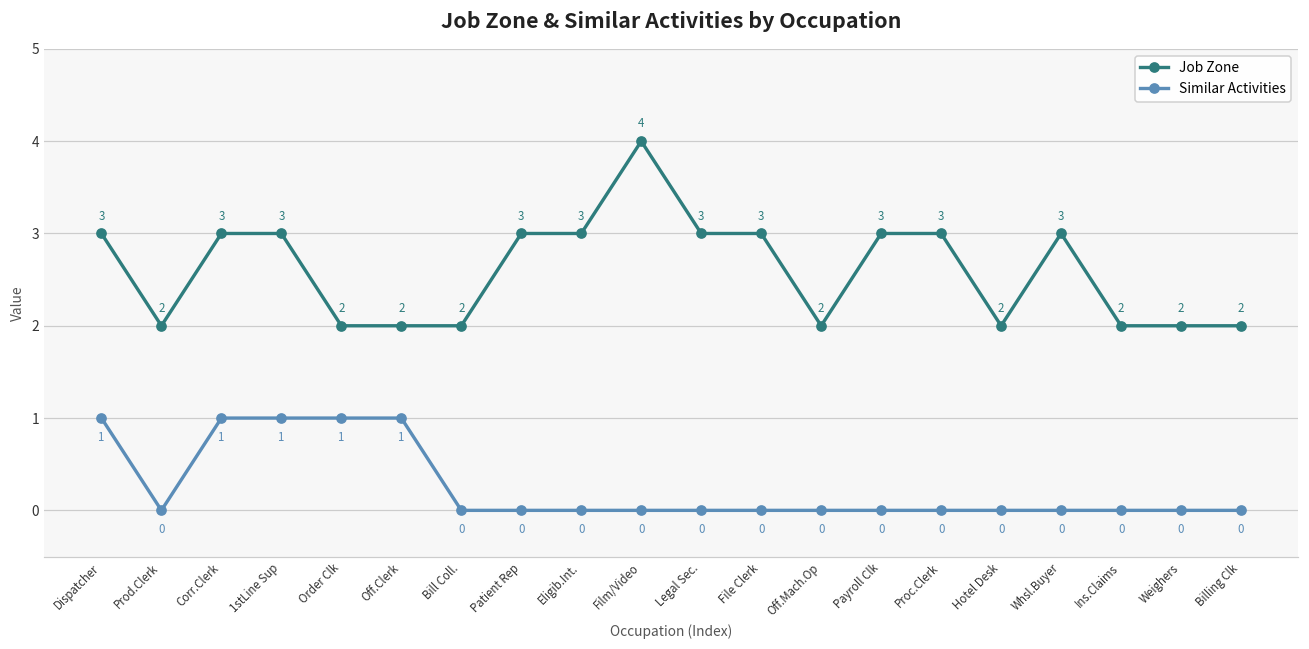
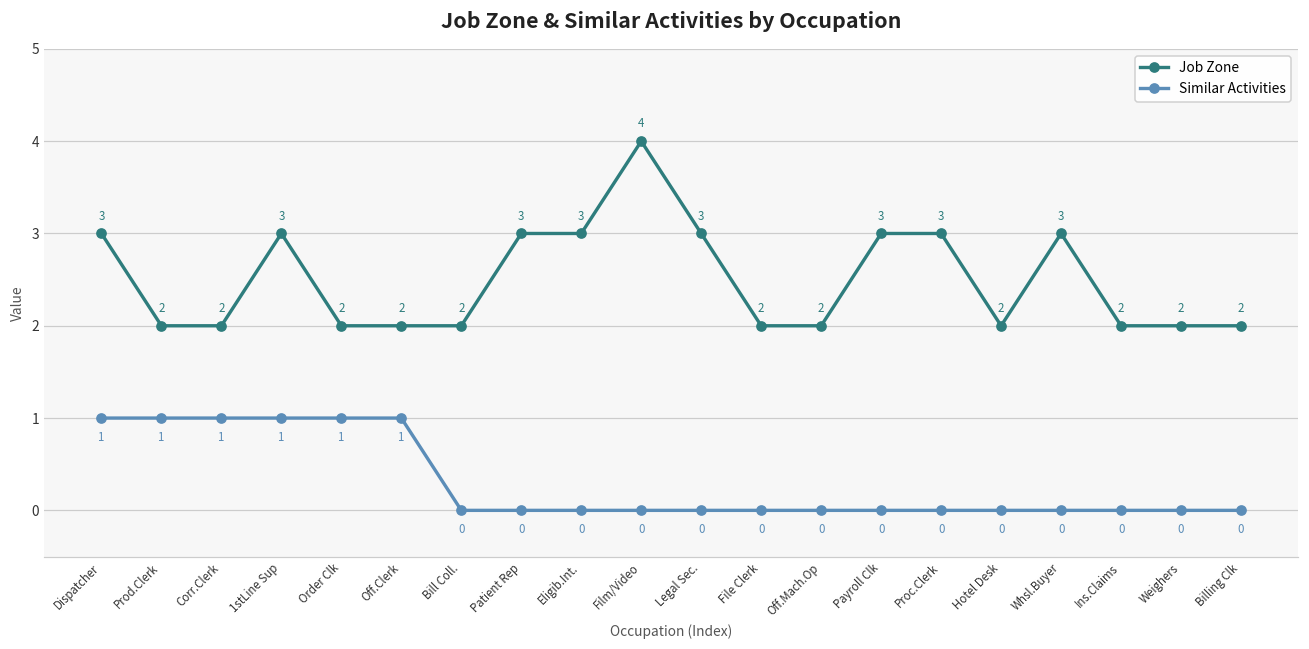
Similar Activities, Prod.Clerk: 0 -> 1
Job Zone, Corr.Clerk: 3 -> 2
Job Zone, File Clerk: 3 -> 2
